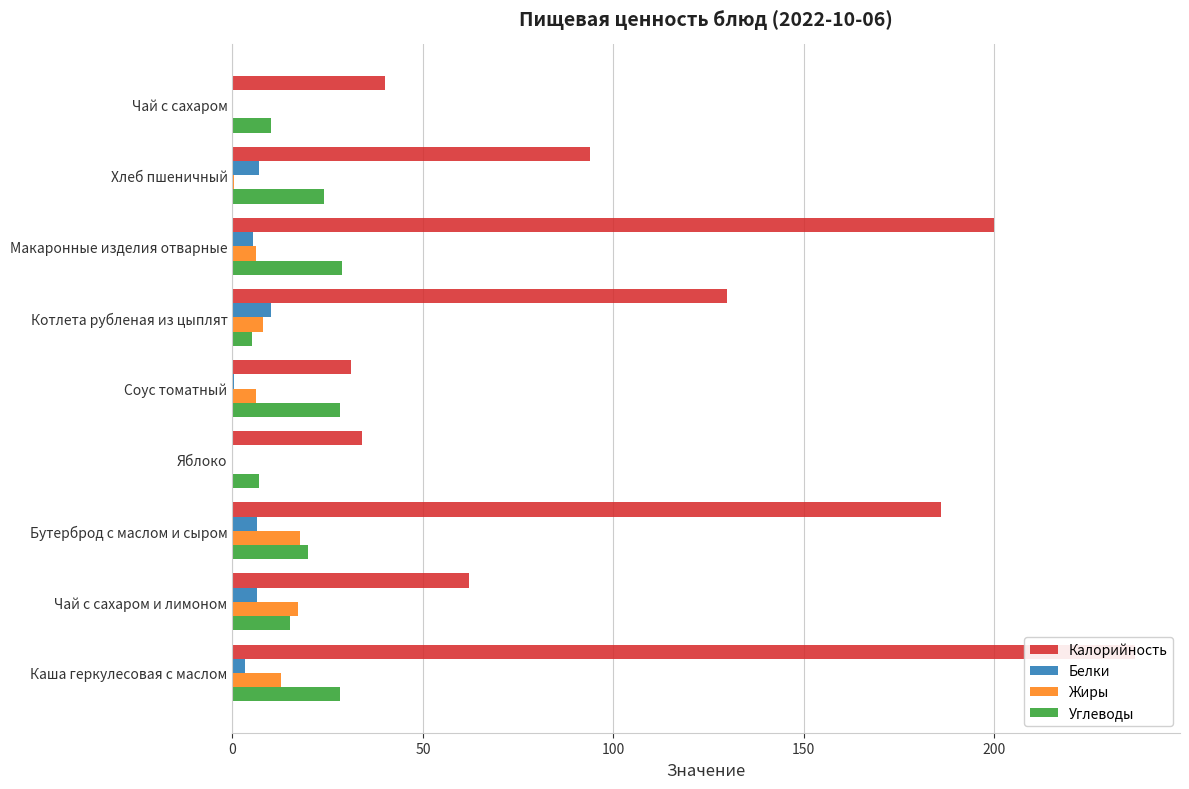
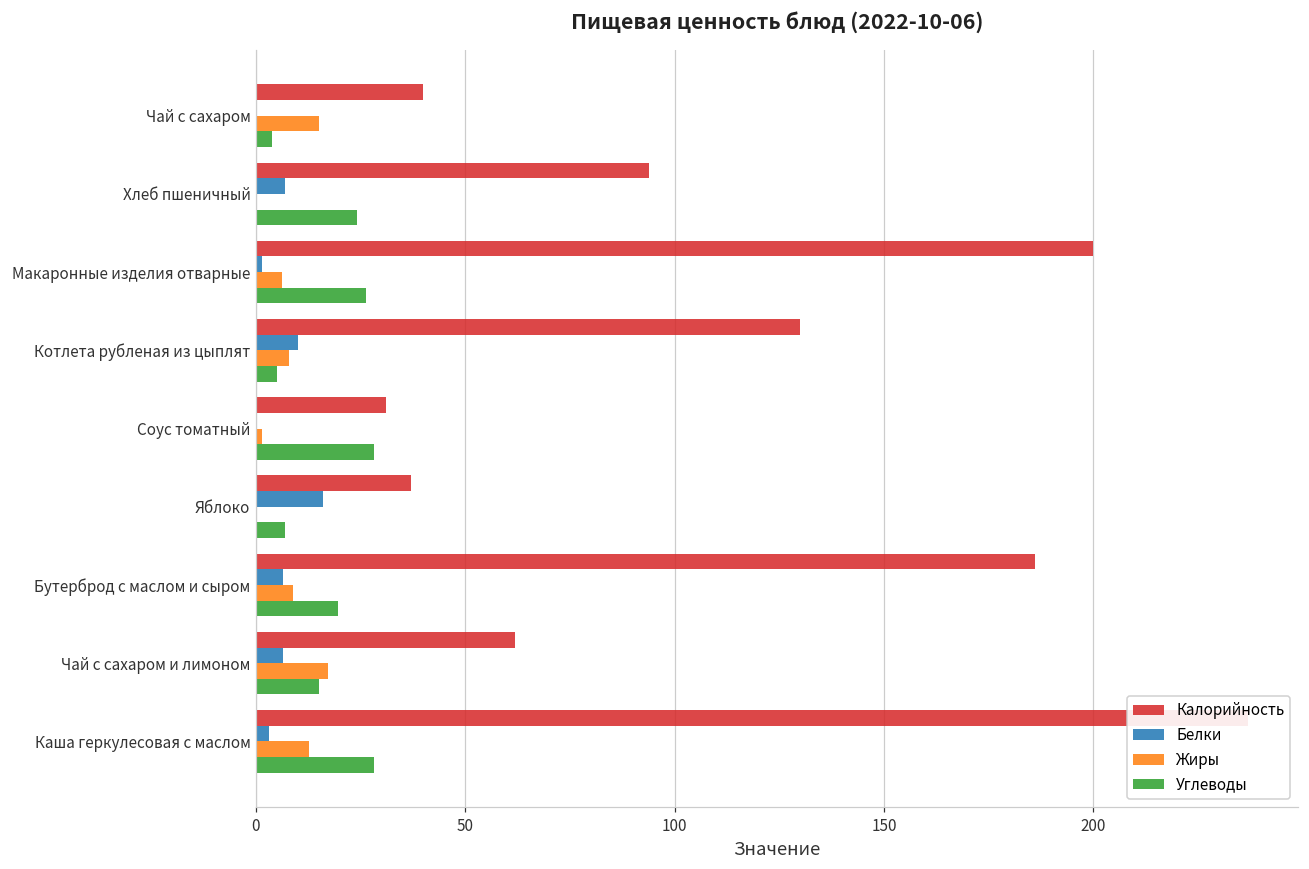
Жиры, Чай с сахаром: 0 -> 15
Углеводы, Чай с сахаром: 10 -> 4
Белки, Макаронные изделия отварные: 5 -> 2
Углеводы, Макаронные изделия отварные: 29 -> 26
Жиры, Соус томатный: 6 -> 2
Калорийность, Яблоко: 34 -> 37
Белки, Яблоко: 0 -> 16
Жиры, Бутерброд с маслом и сыром: 18 -> 9
